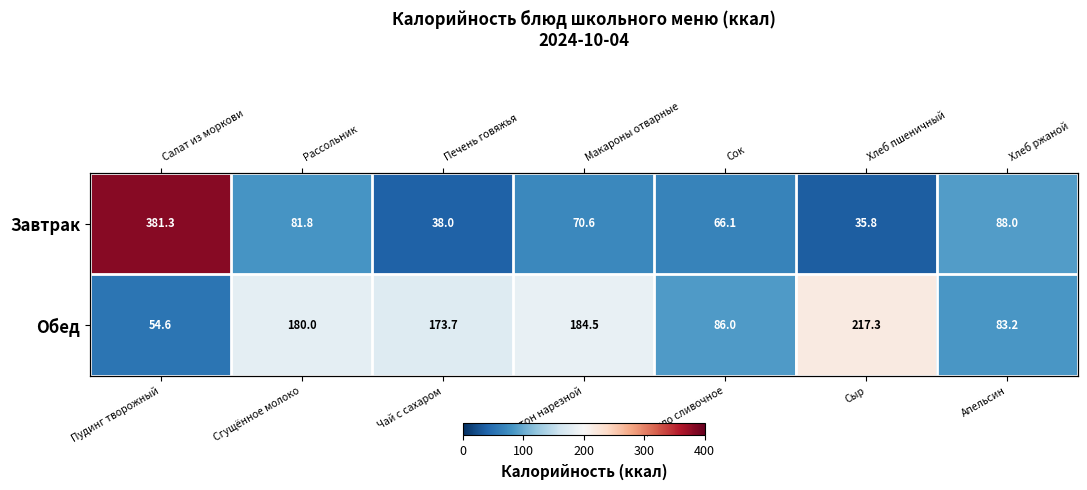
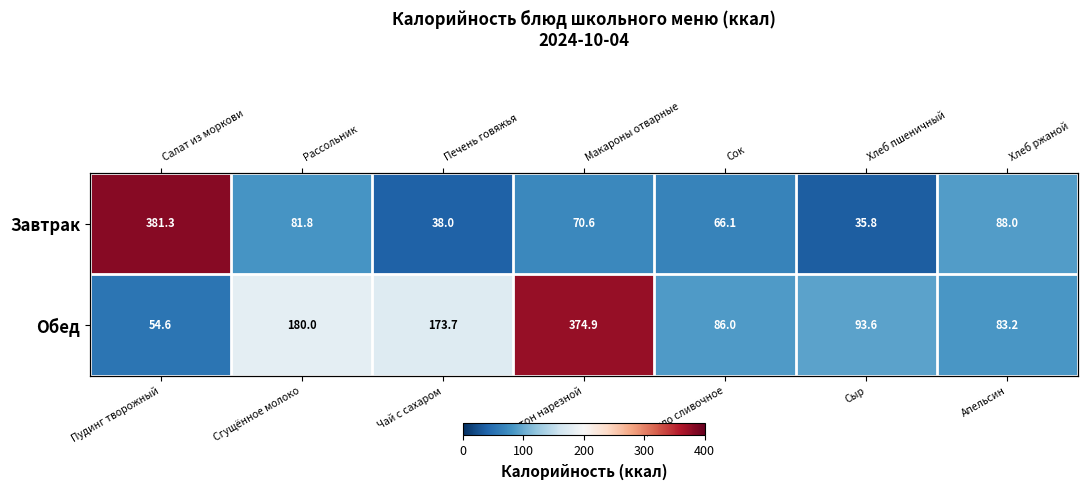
Обед, Батон нарезной: 184.5 -> 374.9
Обед, Сыр: 217.3 -> 93.6
